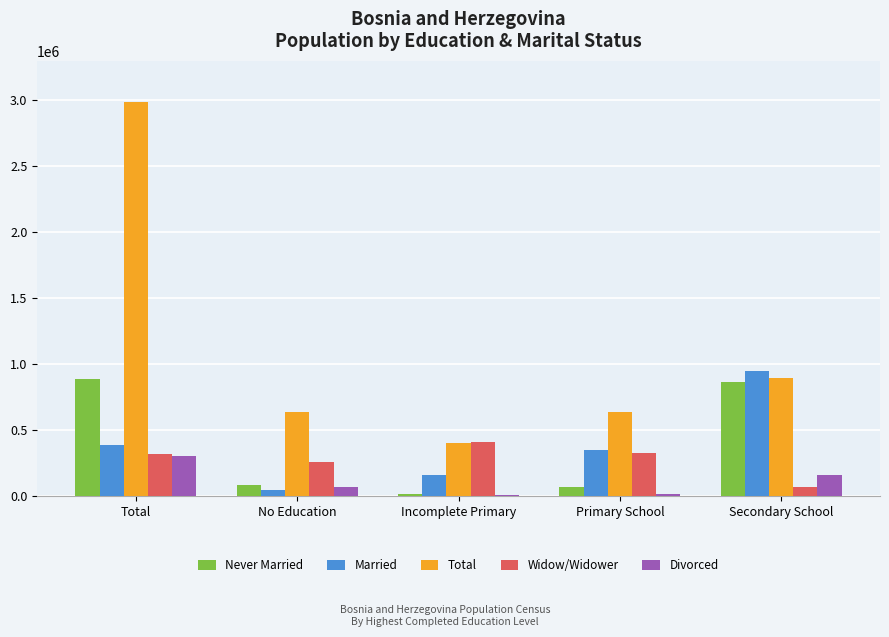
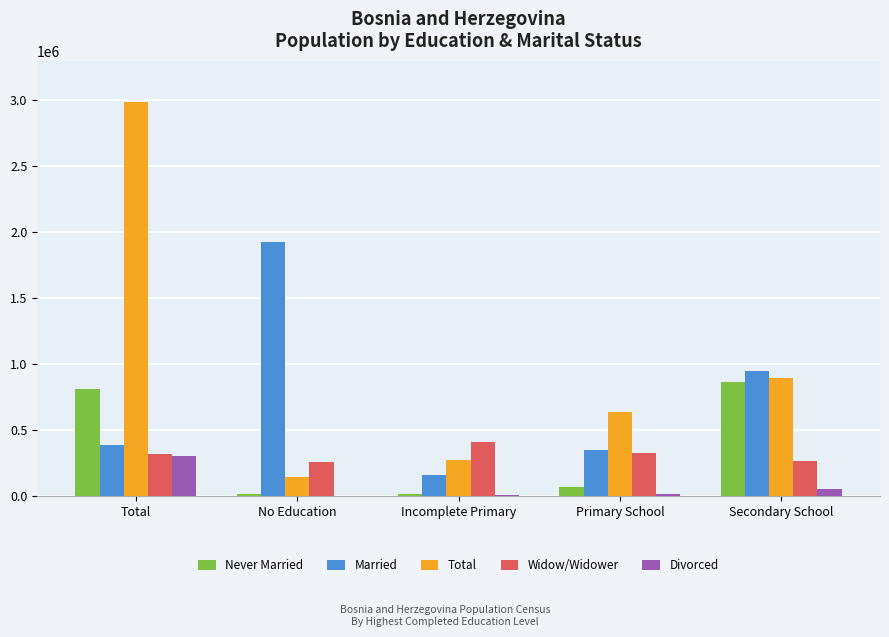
Never Married, Total: 890000 -> 810000
Never Married, No Education: 90000 -> 20000
Married, No Education: 50000 -> 1930000
Total, No Education: 640000 -> 150000
Divorced, No Education: 70000 -> 0
Total, Incomplete Primary: 400000 -> 270000
Widow/Widower, Secondary School: 70000 -> 260000
Divorced, Secondary School: 160000 -> 60000
